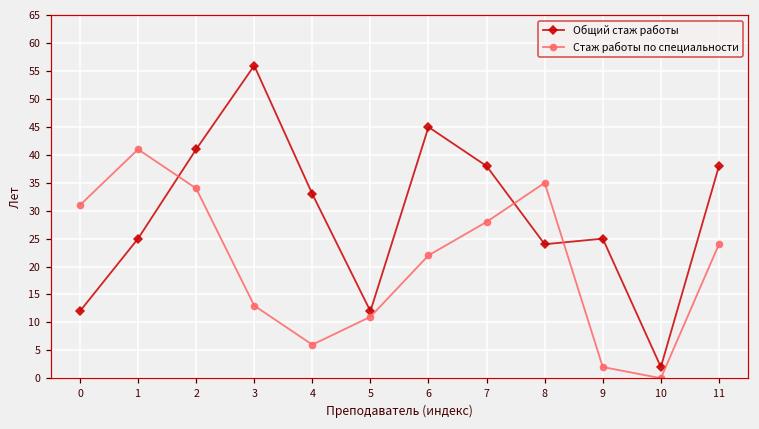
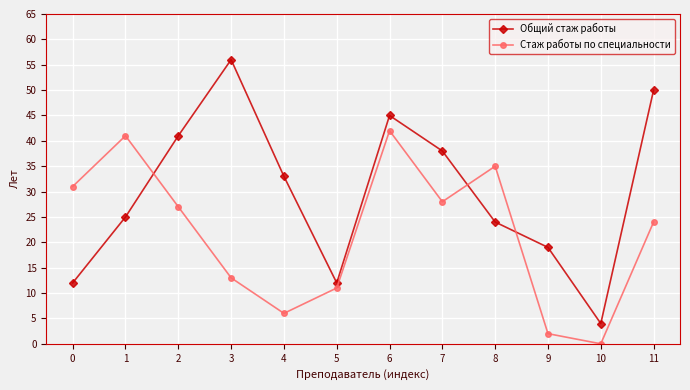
Стаж работы по специальности, 2: 34 -> 27
Стаж работы по специальности, 6: 22 -> 42
Общий стаж работы, 9: 25 -> 19
Общий стаж работы, 10: 2 -> 4
Общий стаж работы, 11: 38 -> 50
